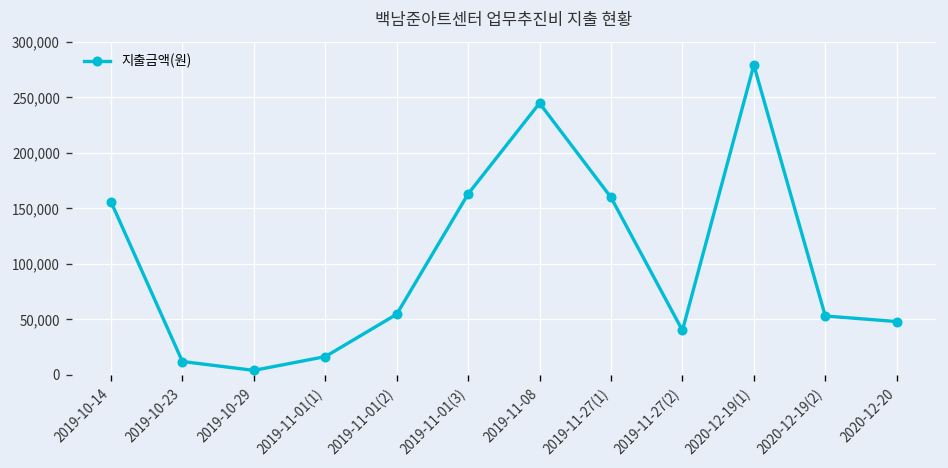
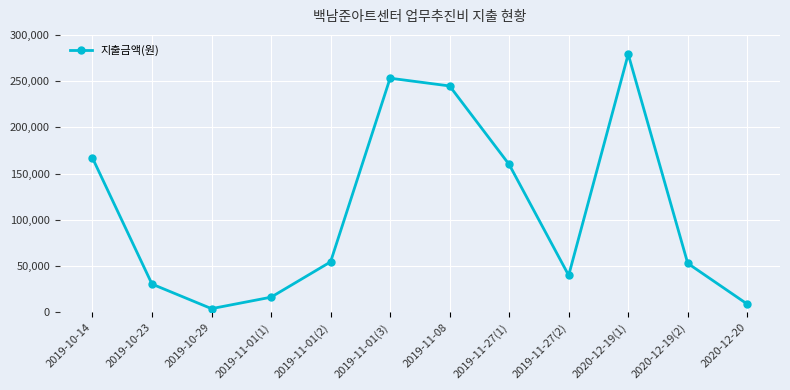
2019-10-14: 160,000 -> 170,000
2019-10-23: 10,000 -> 30,000
2019-11-01(3): 160,000 -> 250,000
2020-12-20: 50,000 -> 10,000
